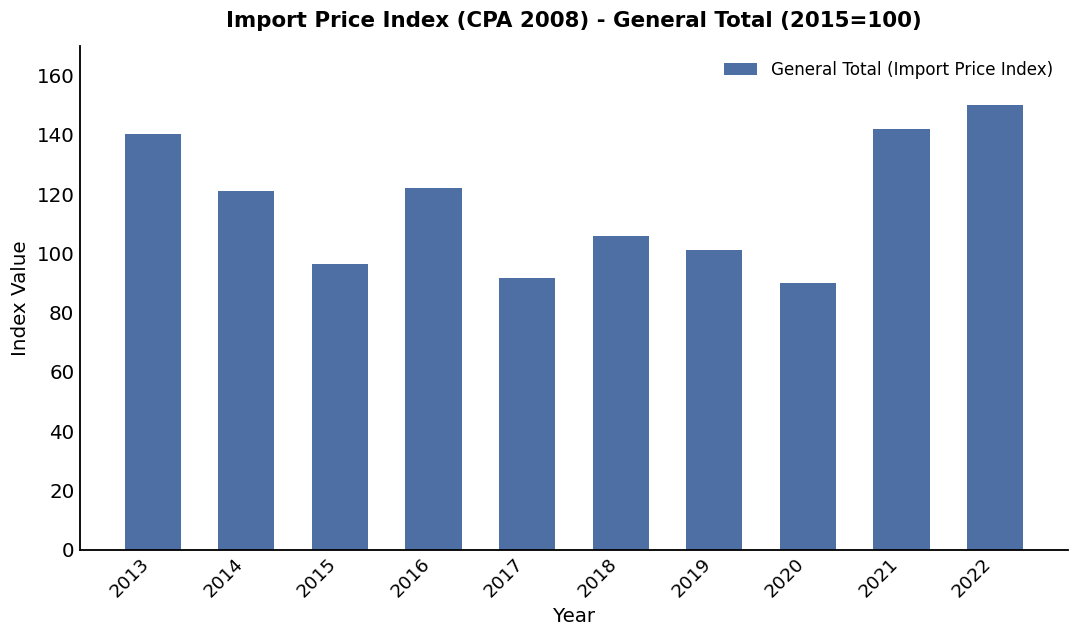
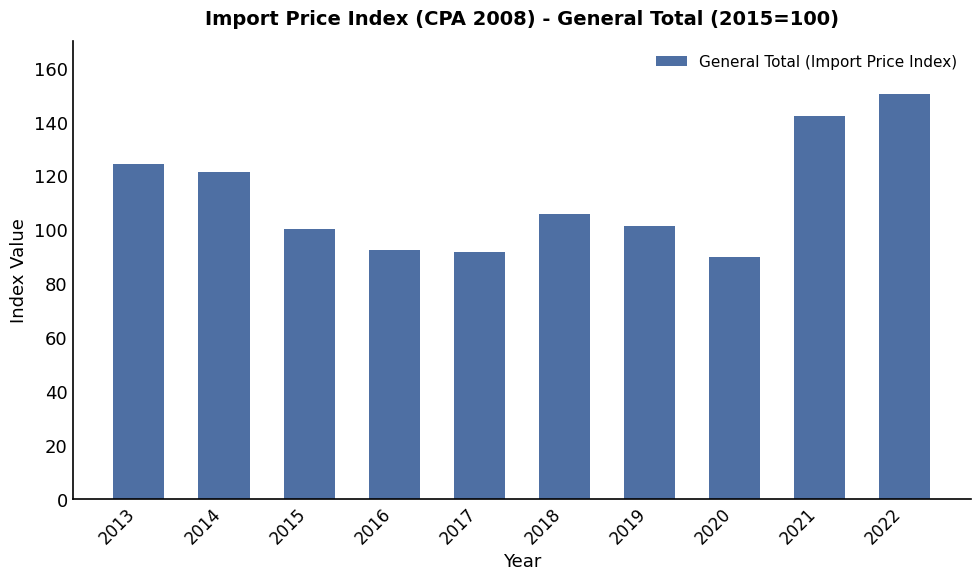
2013: 140 -> 124
2015: 96 -> 100
2016: 122 -> 92
